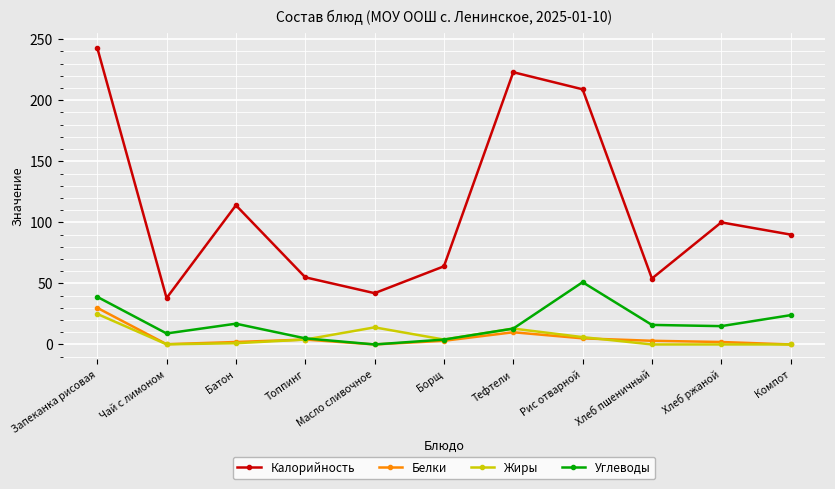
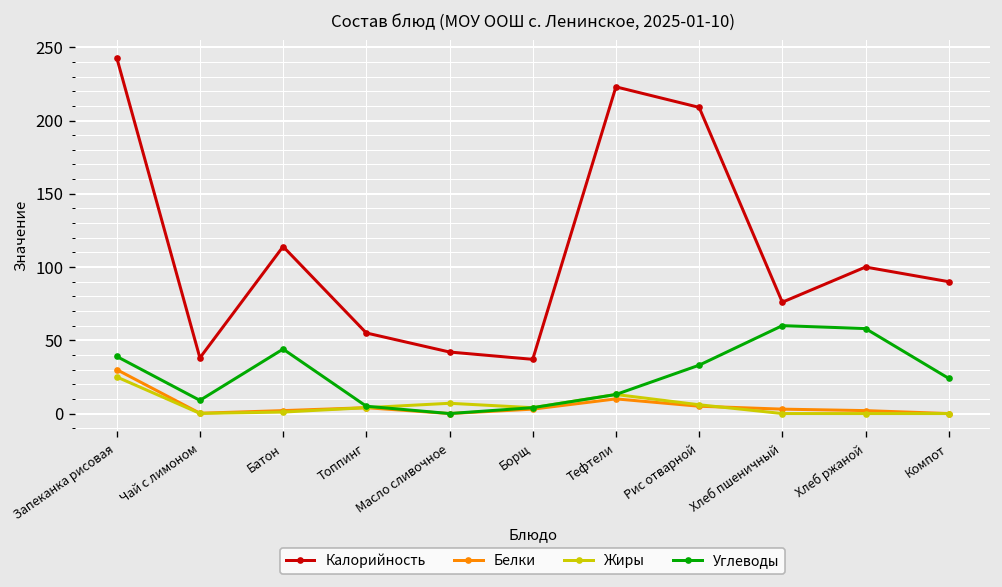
Углеводы, Батон: 17 -> 44
Жиры, Масло сливочное: 14 -> 7
Калорийность, Борщ: 64 -> 37
Углеводы, Рис отварной: 51 -> 33
Калорийность, Хлеб пшеничный: 54 -> 76
Углеводы, Хлеб пшеничный: 16 -> 60
Углеводы, Хлеб ржаной: 15 -> 58
